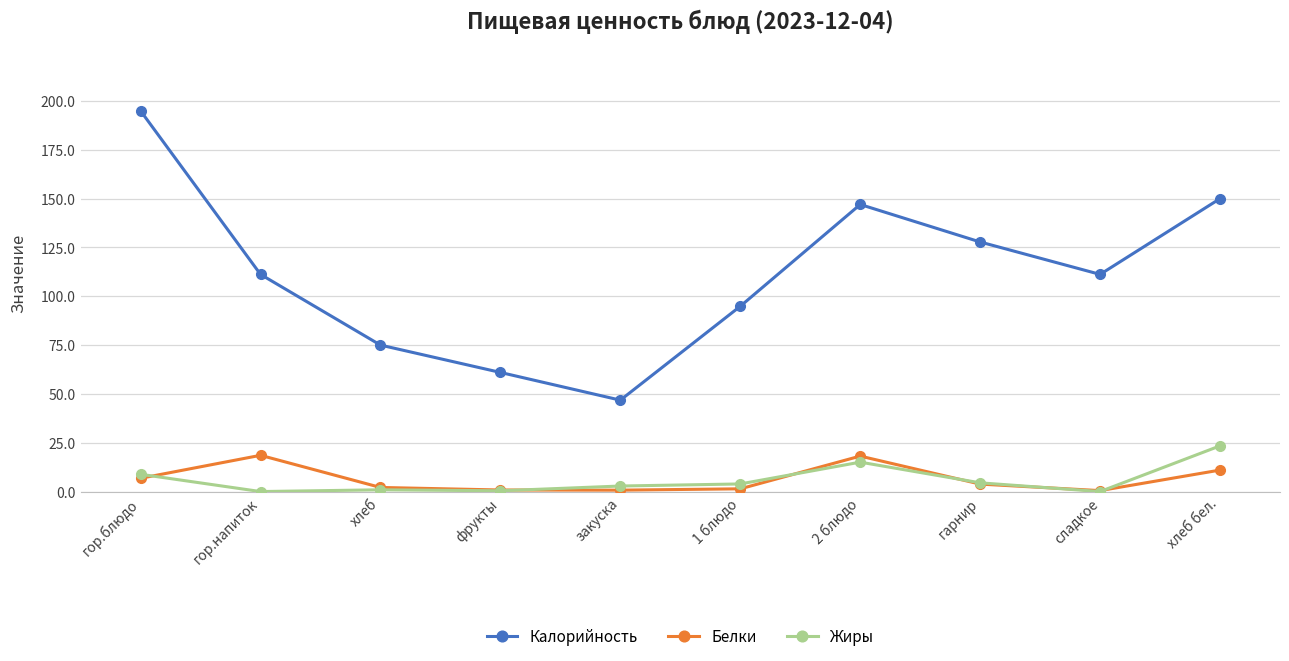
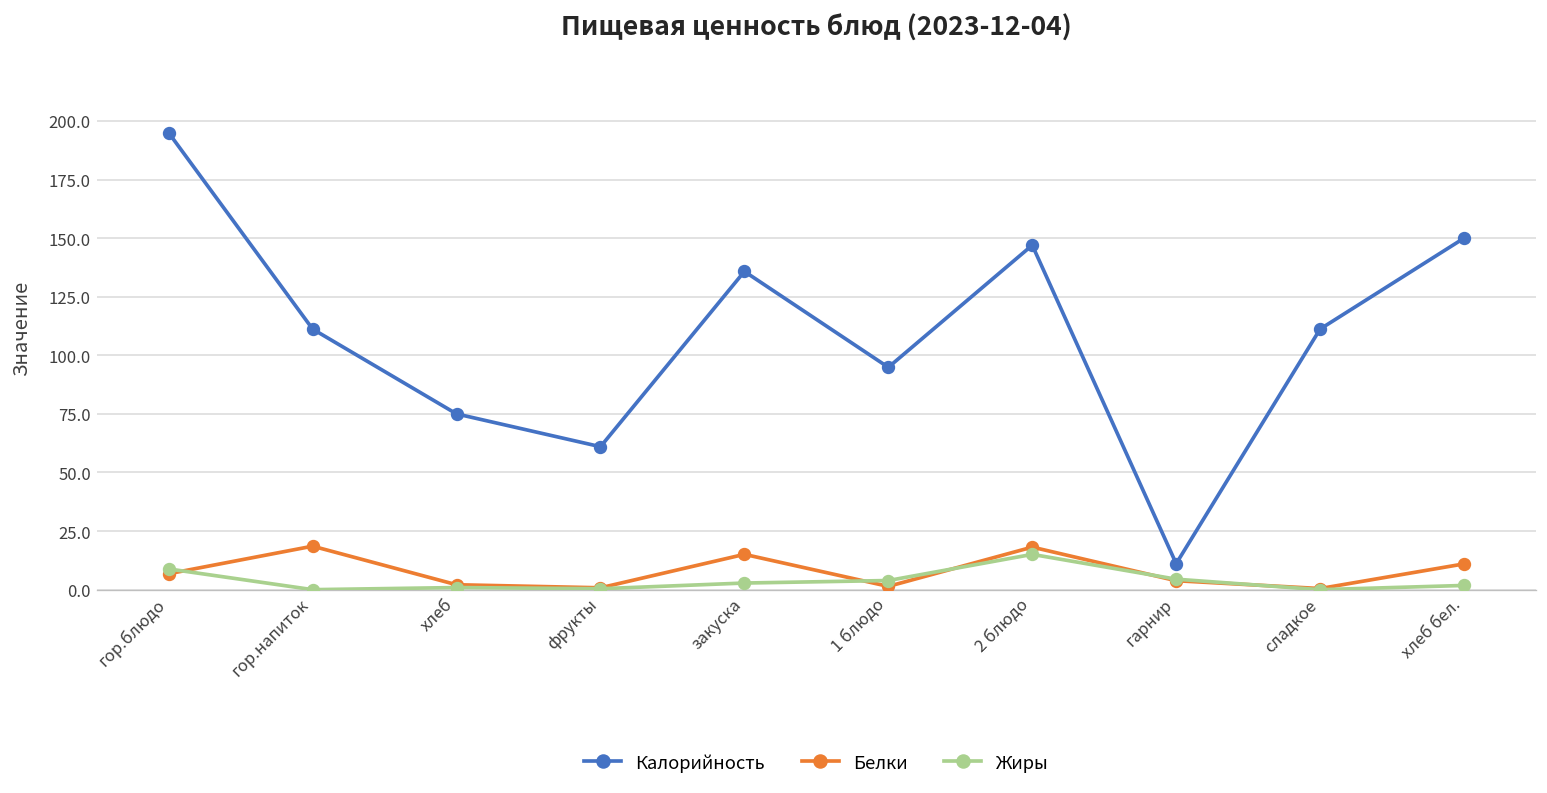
Калорийность, закуска: 47 -> 136
Белки, закуска: 1 -> 15
Калорийность, гарнир: 128 -> 11
Жиры, хлеб бел.: 23 -> 2
